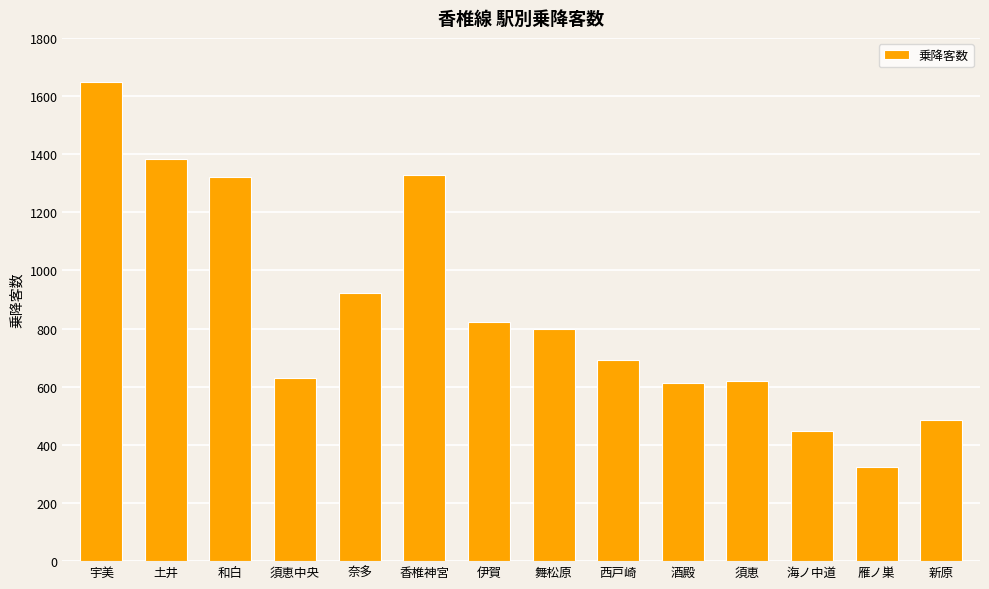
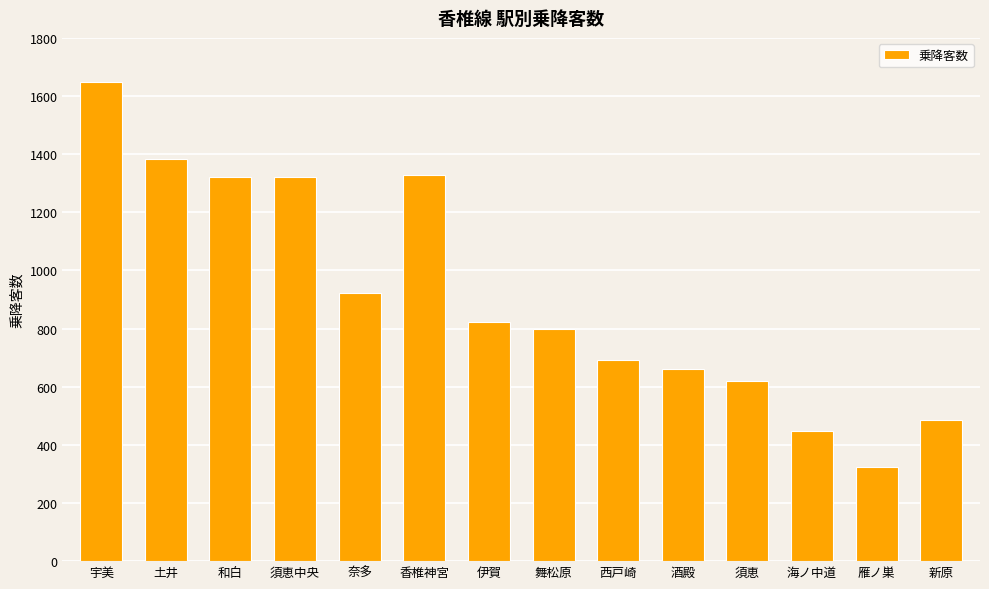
須恵中央: 630 -> 1320
酒殿: 610 -> 660
